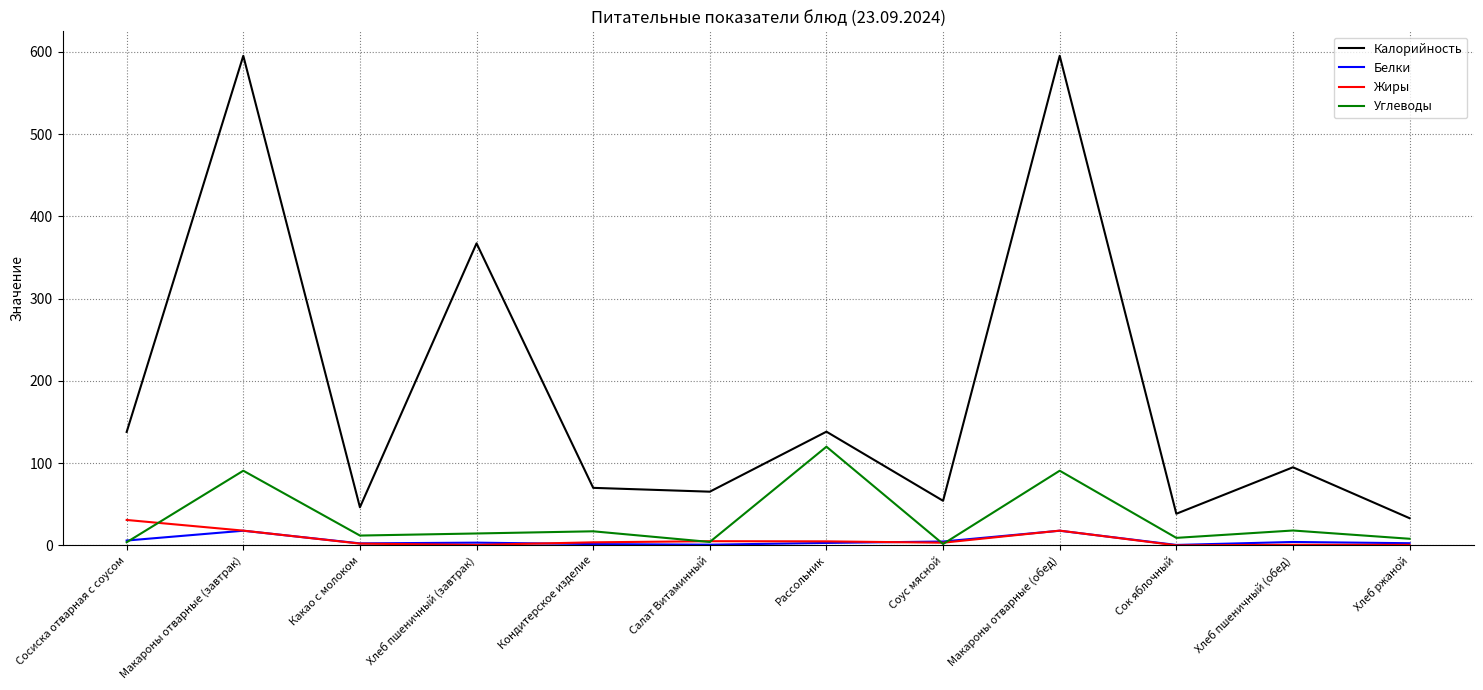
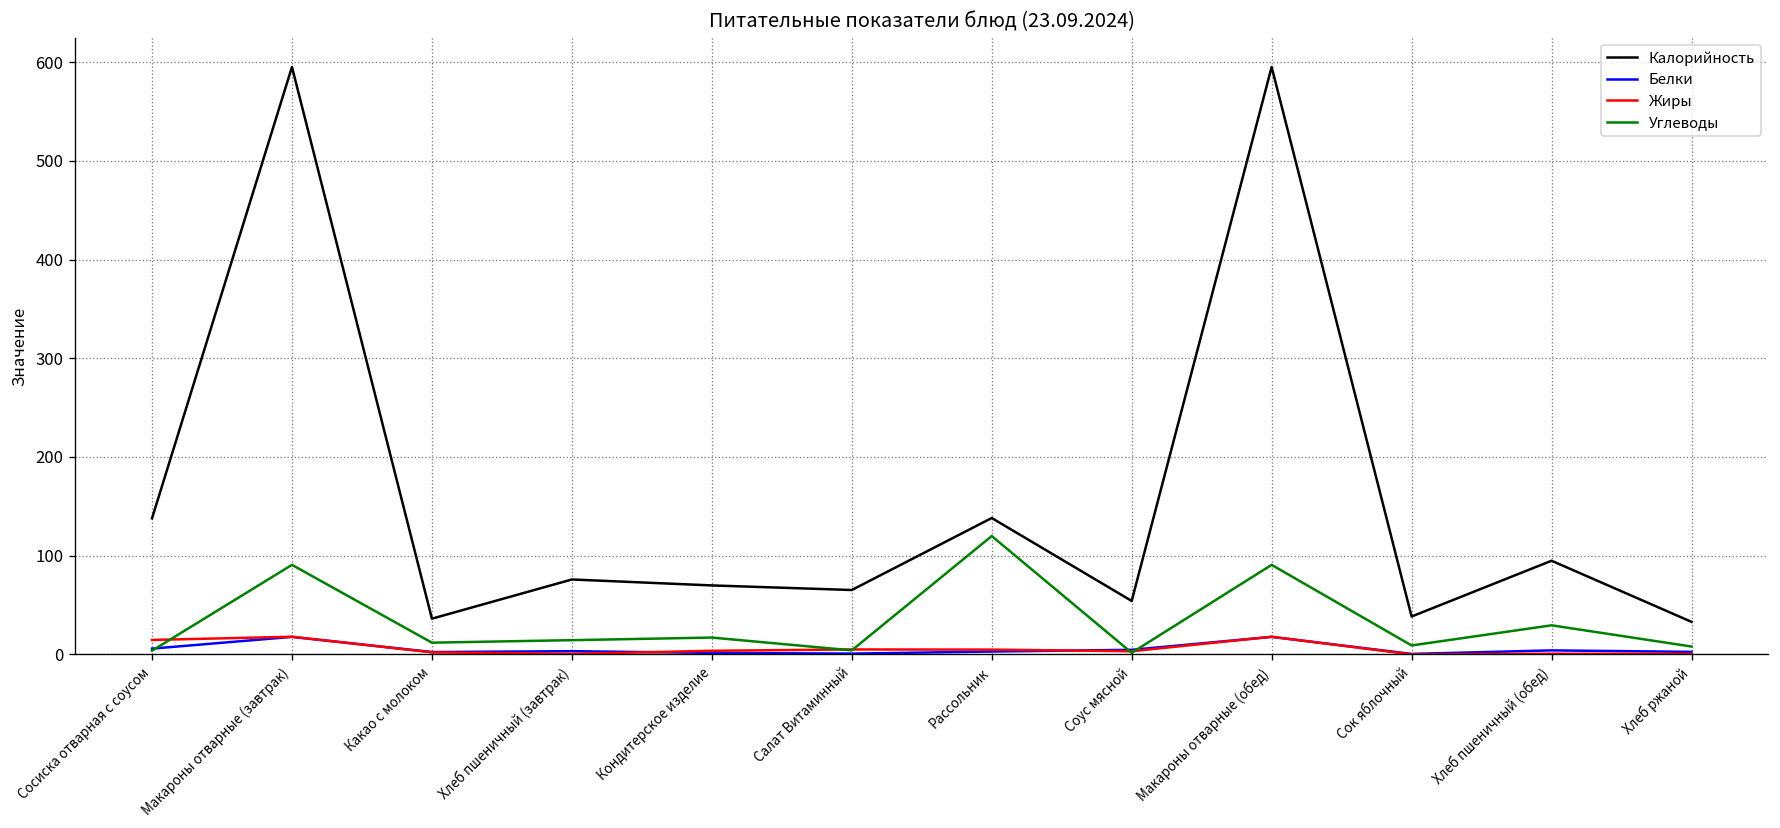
Жиры, Сосиска отварная с соусом: 30 -> 10
Калорийность, Какао с молоком: 50 -> 40
Калорийность, Хлеб пшеничный (завтрак): 370 -> 80
Углеводы, Хлеб пшеничный (обед): 20 -> 30
